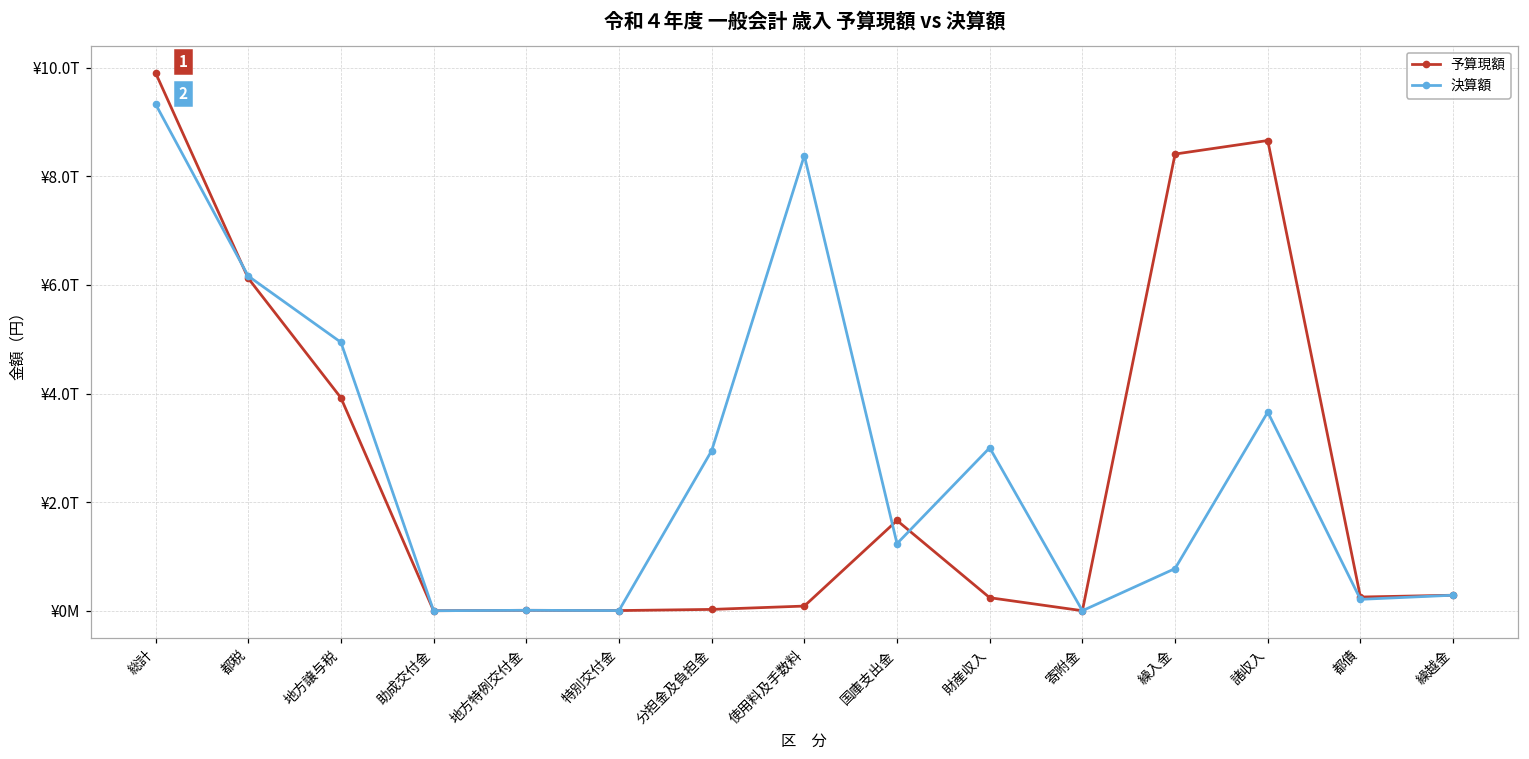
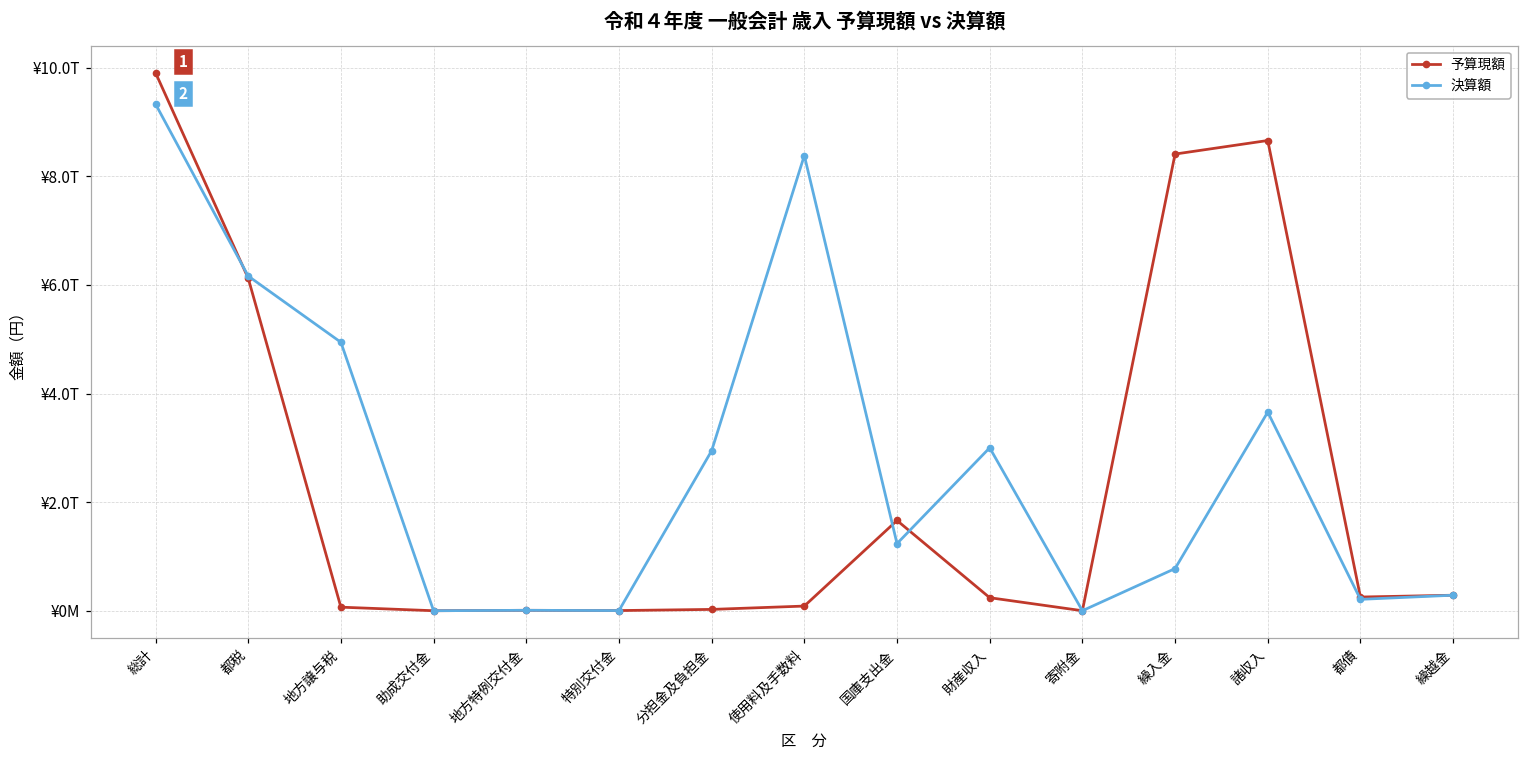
予算現額, 地方譲与税: ¥3.9T -> ¥0.1T
